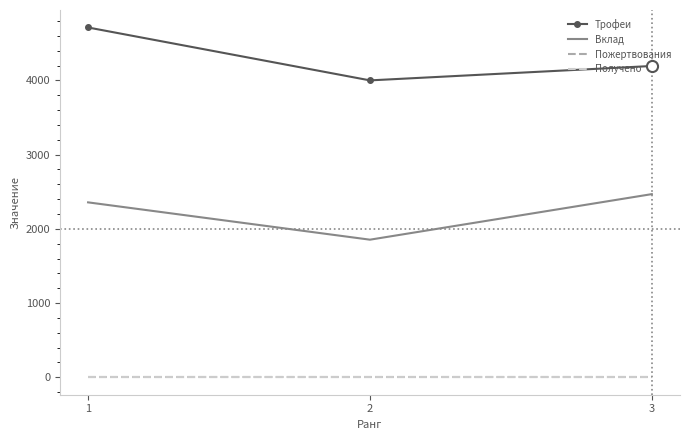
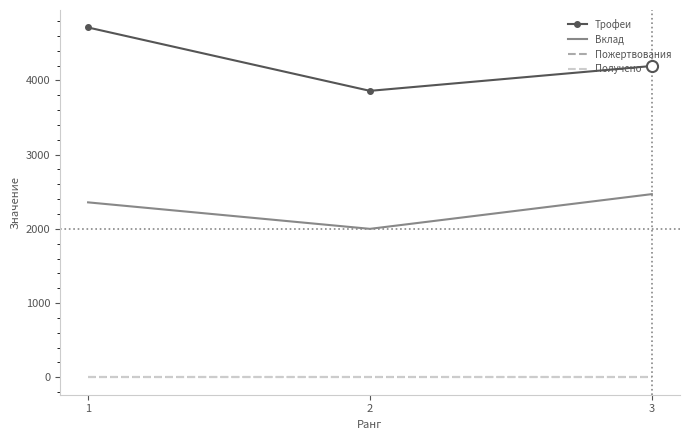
Трофеи, 2: 4000 -> 3900
Вклад, 2: 1900 -> 2000
